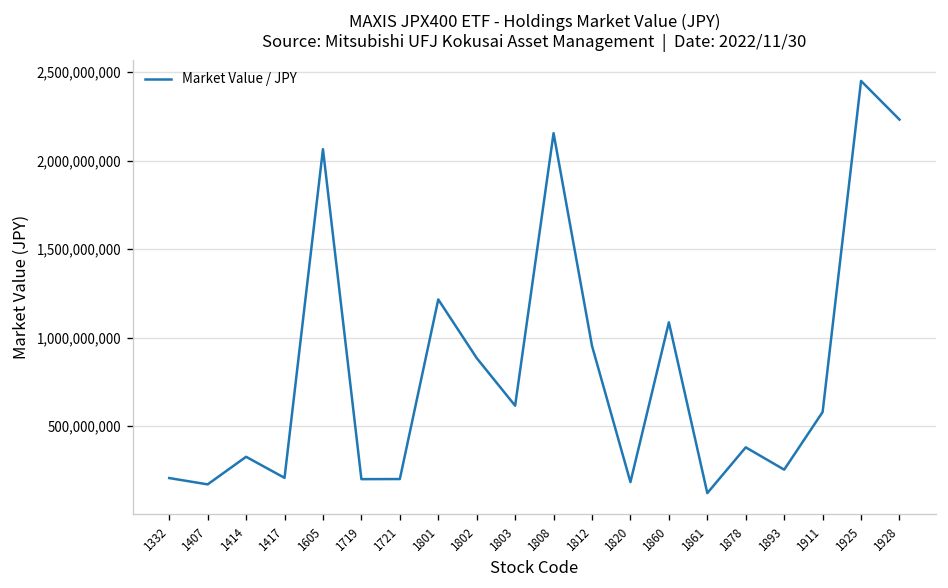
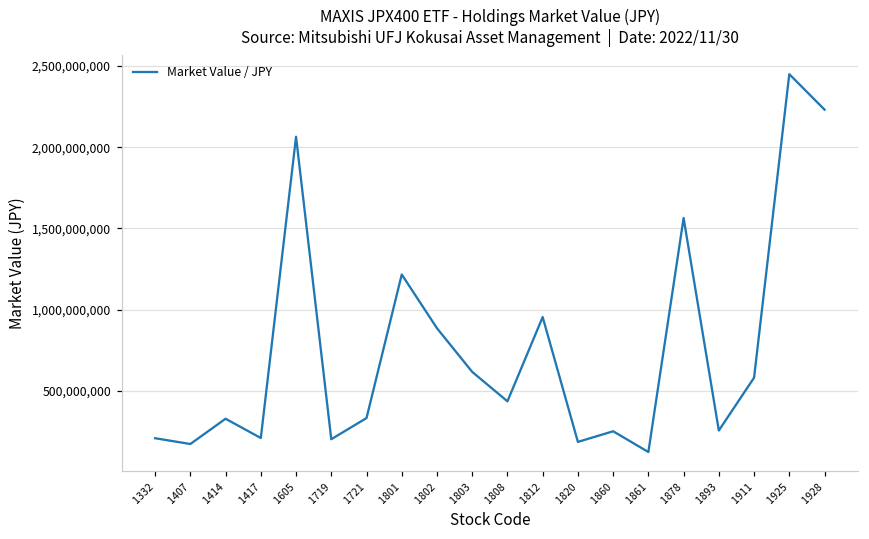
1721: 200,000,000 -> 330,000,000
1808: 2,160,000,000 -> 430,000,000
1860: 1,090,000,000 -> 250,000,000
1878: 380,000,000 -> 1,560,000,000
